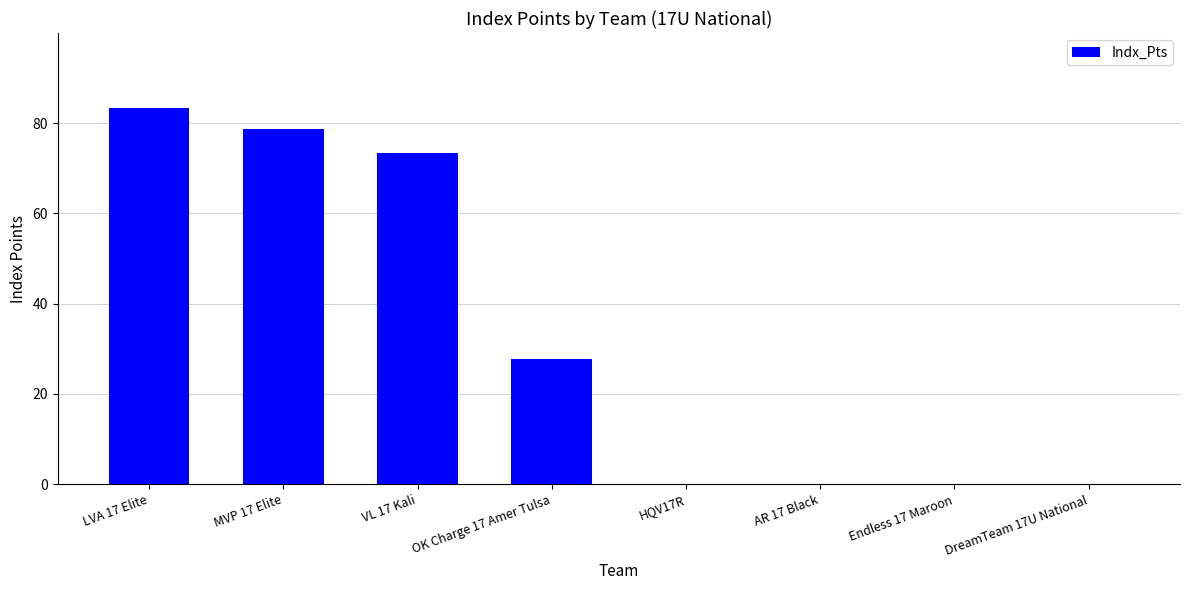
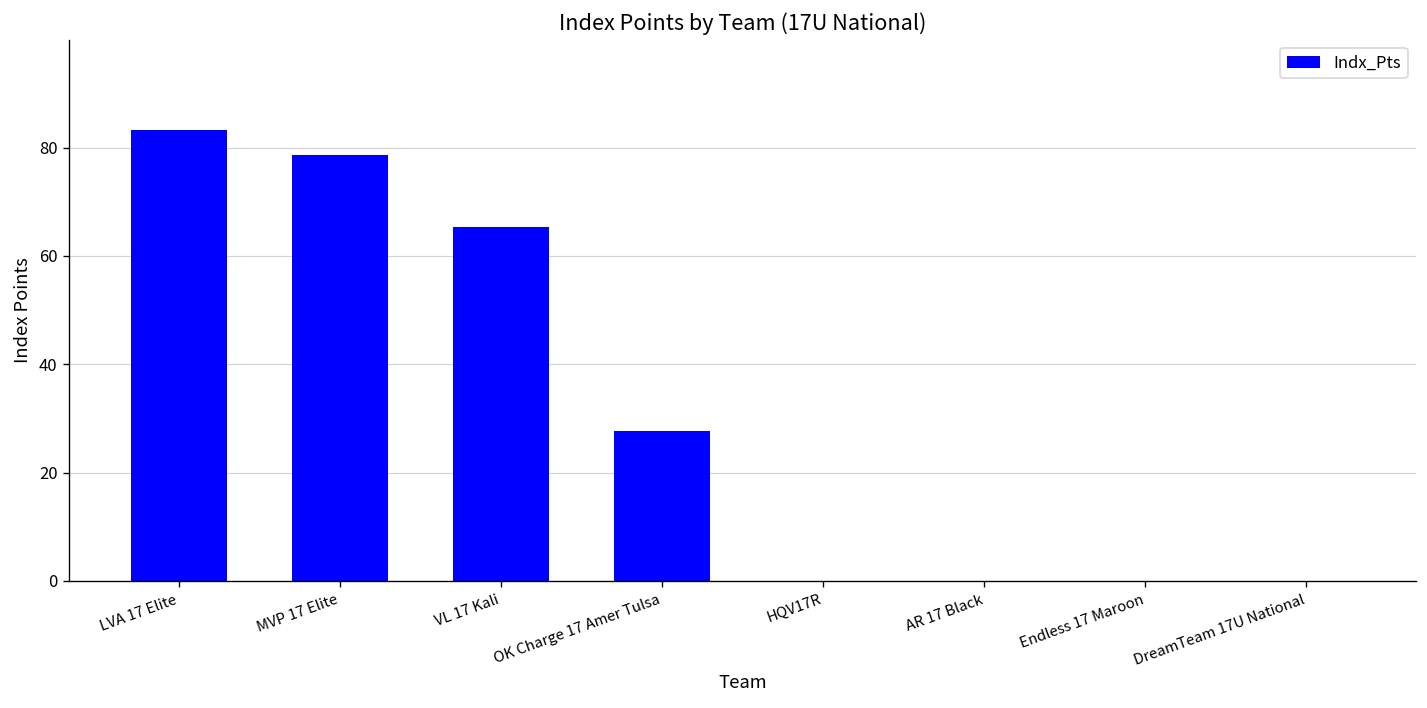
VL 17 Kali: 73 -> 65
